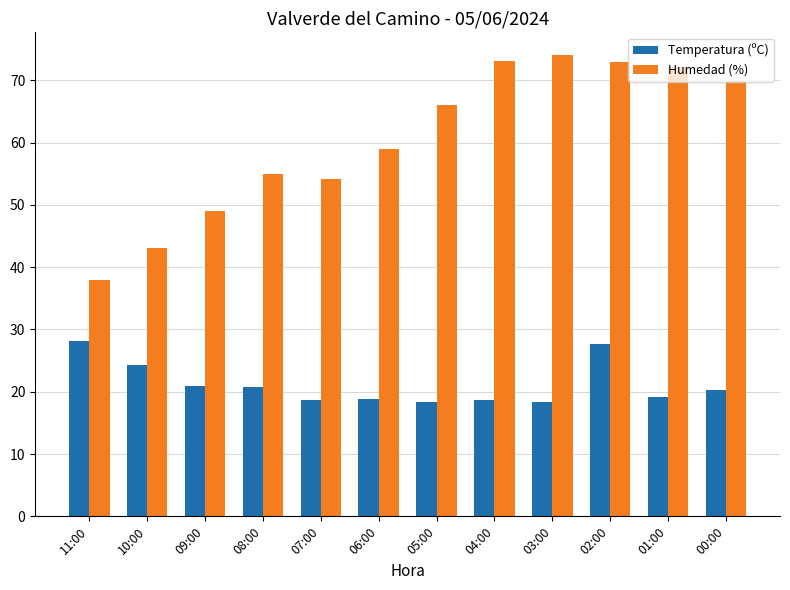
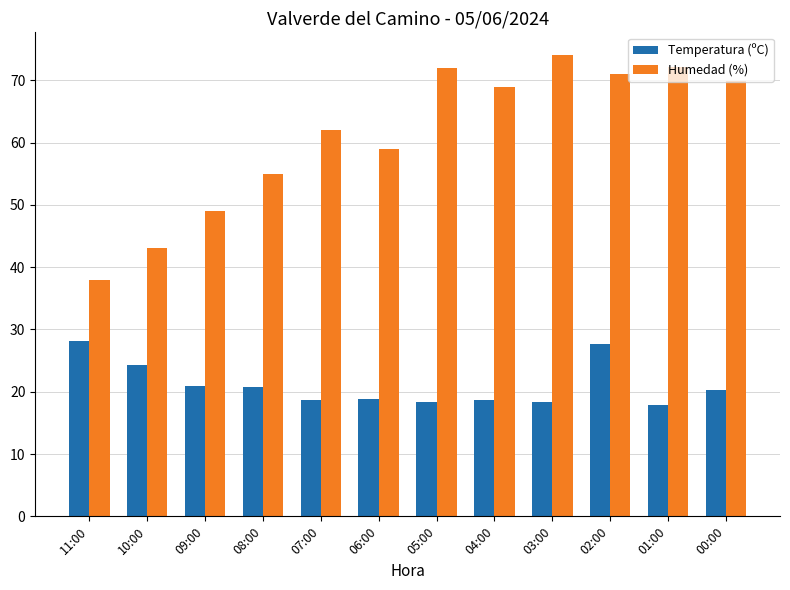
Humedad (%), 07:00: 54 -> 62
Humedad (%), 05:00: 66 -> 72
Humedad (%), 04:00: 73 -> 69
Humedad (%), 02:00: 73 -> 71
Temperatura (ºC), 01:00: 19 -> 18
